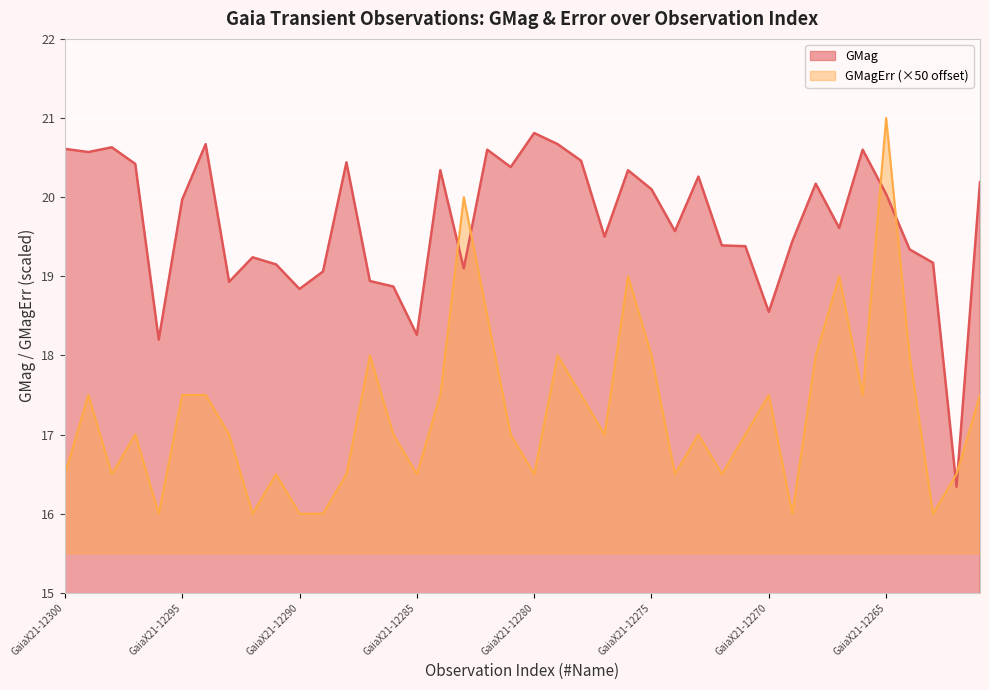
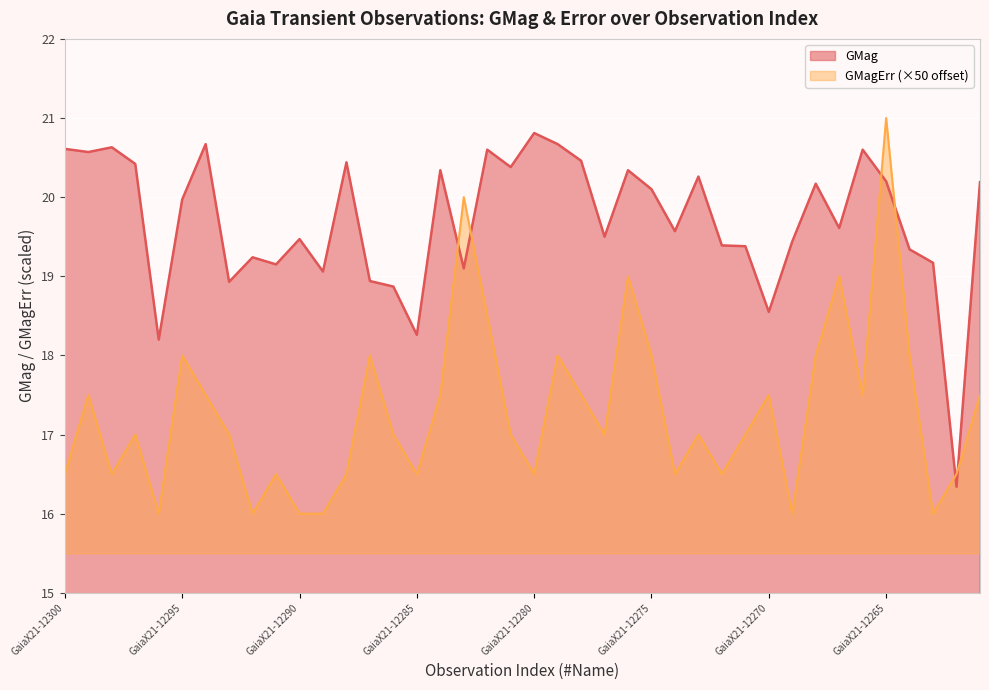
GMagErr (×50 offset), GaiaX21-12295: 17.5 -> 18.0
GMag, GaiaX21-12290: 18.8 -> 19.5
GMag, GaiaX21-12265: 20.0 -> 20.2
